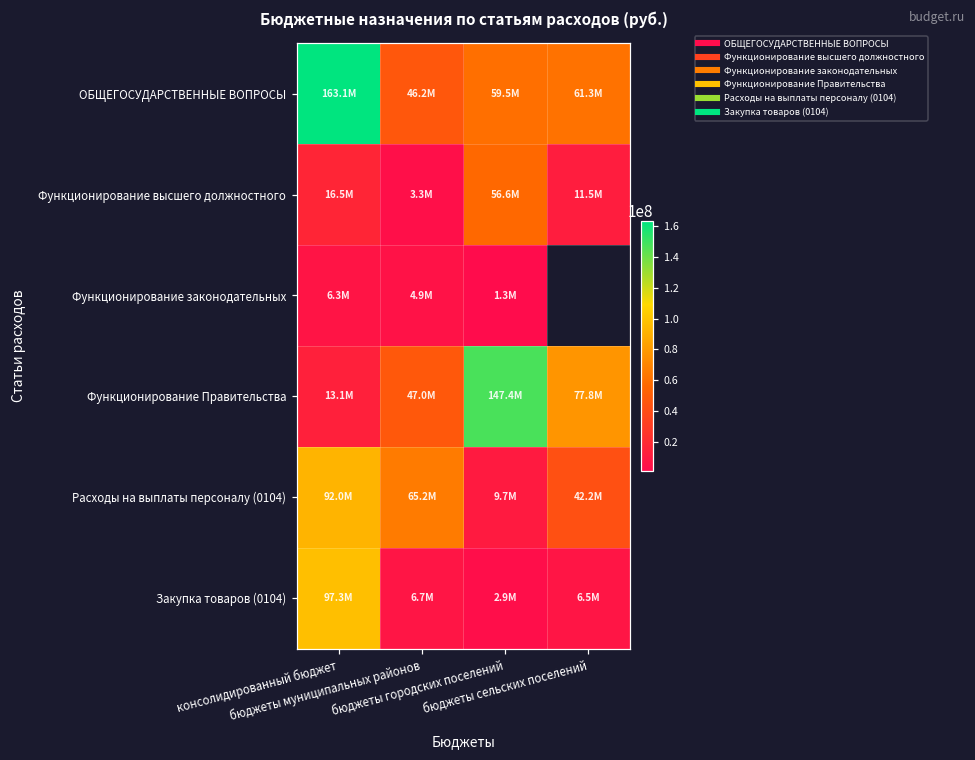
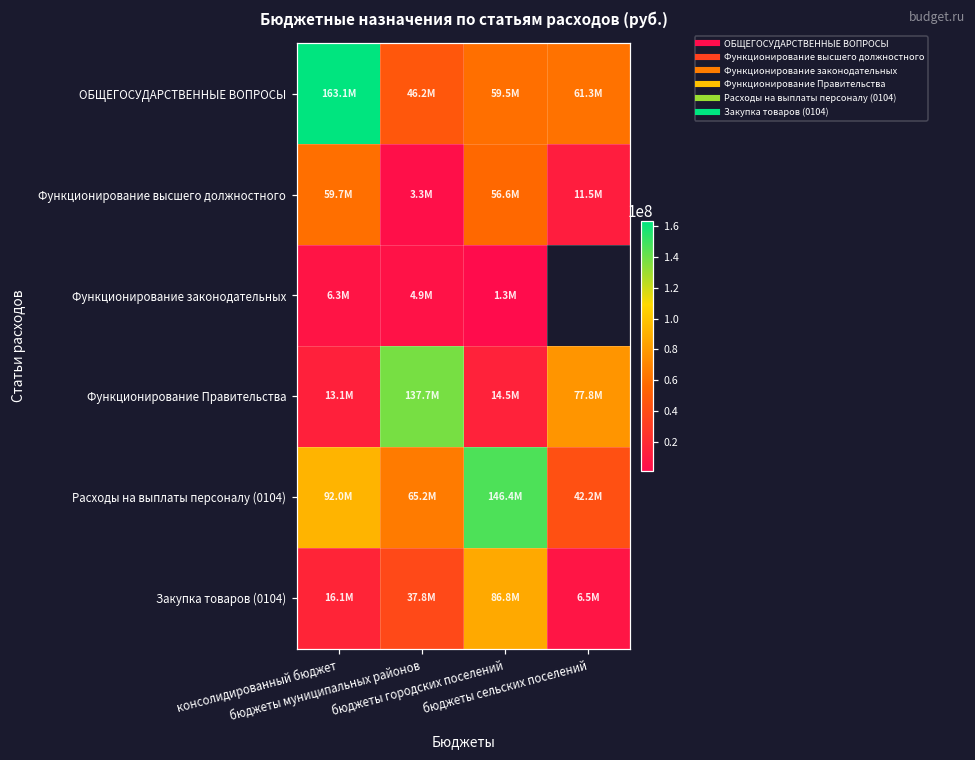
Функционирование высшего должностного, консолидированный бюджет: 16.5M -> 59.7M
Функционирование Правительства, бюджеты муниципальных районов: 47.0M -> 137.7M
Функционирование Правительства, бюджеты городских поселений: 147.4M -> 14.5M
Расходы на выплаты персоналу (0104), бюджеты городских поселений: 9.7M -> 146.4M
Закупка товаров (0104), консолидированный бюджет: 97.3M -> 16.1M
Закупка товаров (0104), бюджеты муниципальных районов: 6.7M -> 37.8M
Закупка товаров (0104), бюджеты городских поселений: 2.9M -> 86.8M
